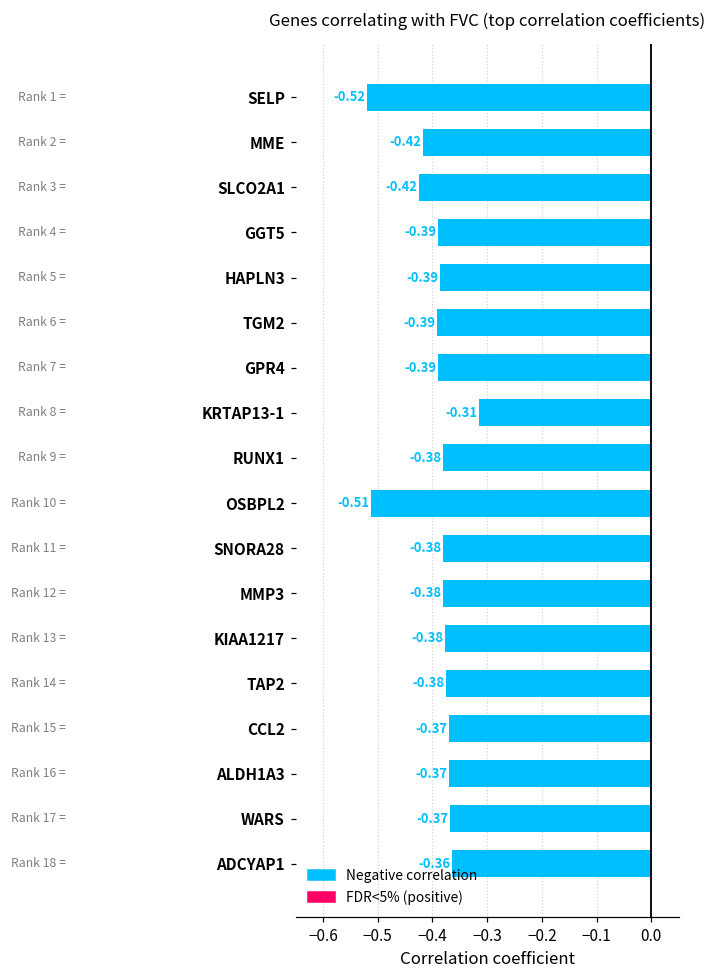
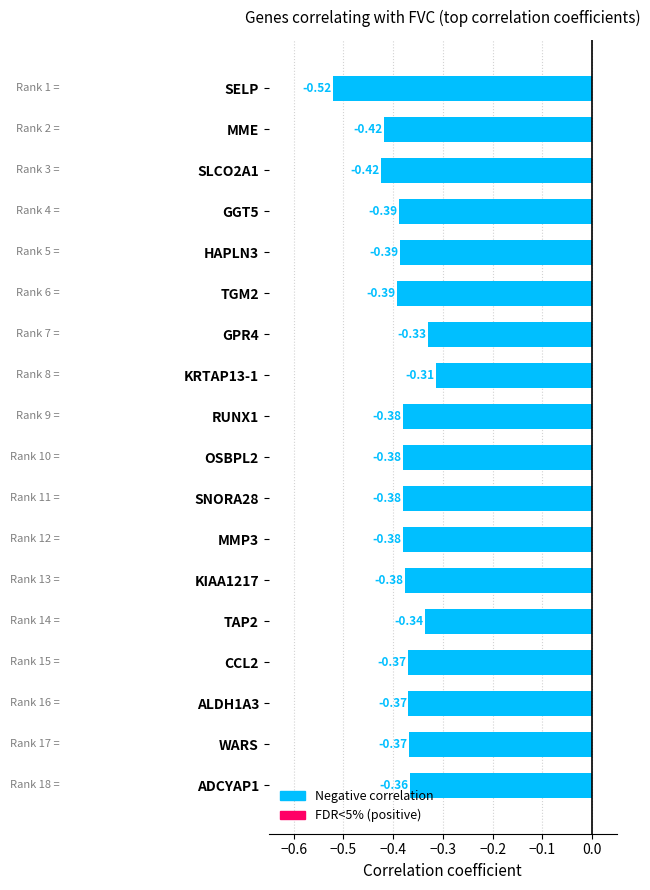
GPR4: -0.39 -> -0.33
OSBPL2: -0.51 -> -0.38
TAP2: -0.38 -> -0.34
